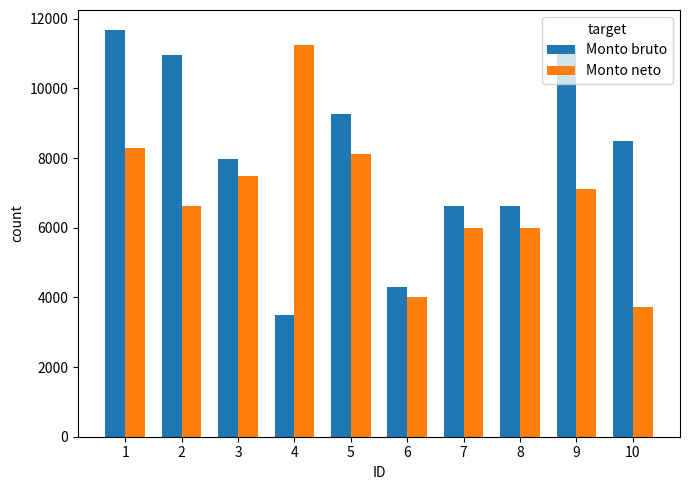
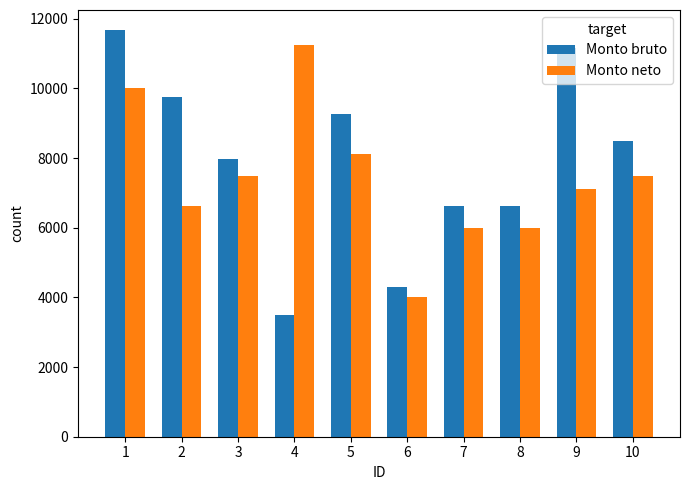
Monto neto, 1: 8300 -> 10000
Monto bruto, 2: 11000 -> 9800
Monto neto, 10: 3700 -> 7500
